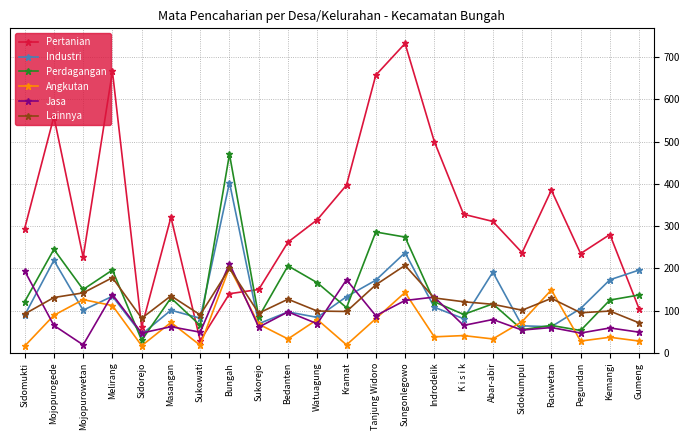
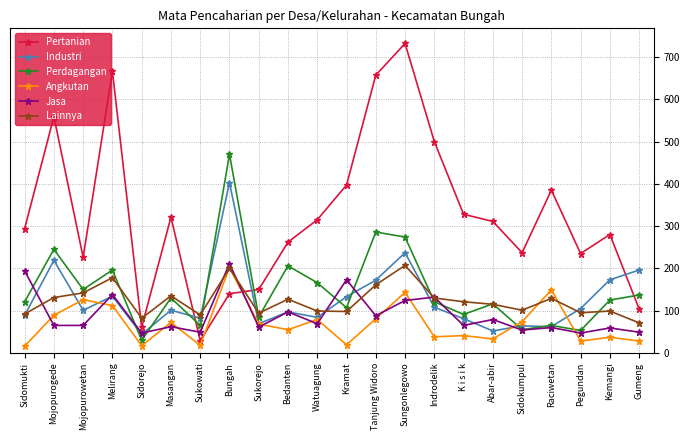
Jasa, Mojopurowetan: 20 -> 70
Angkutan, Bedanten: 30 -> 60
Industri, Abar-abir: 190 -> 50
